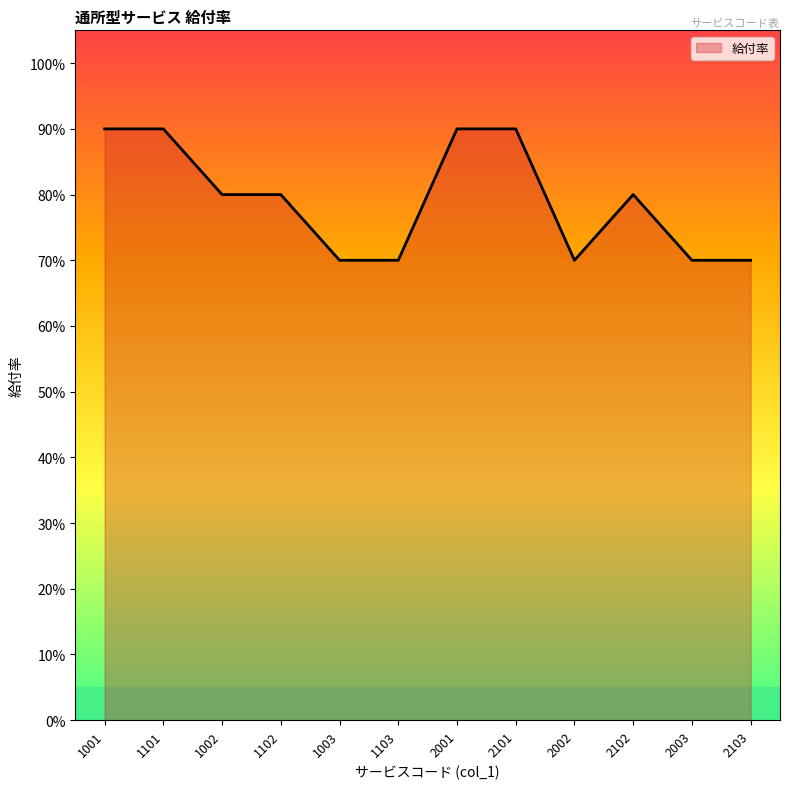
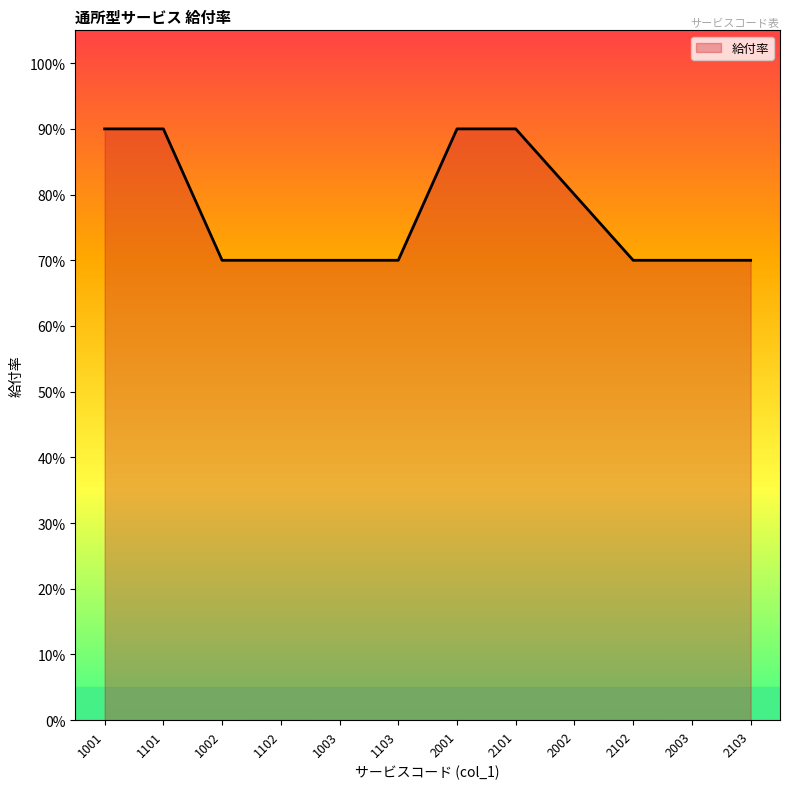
1002: 80% -> 70%
1102: 80% -> 70%
2002: 70% -> 80%
2102: 80% -> 70%
